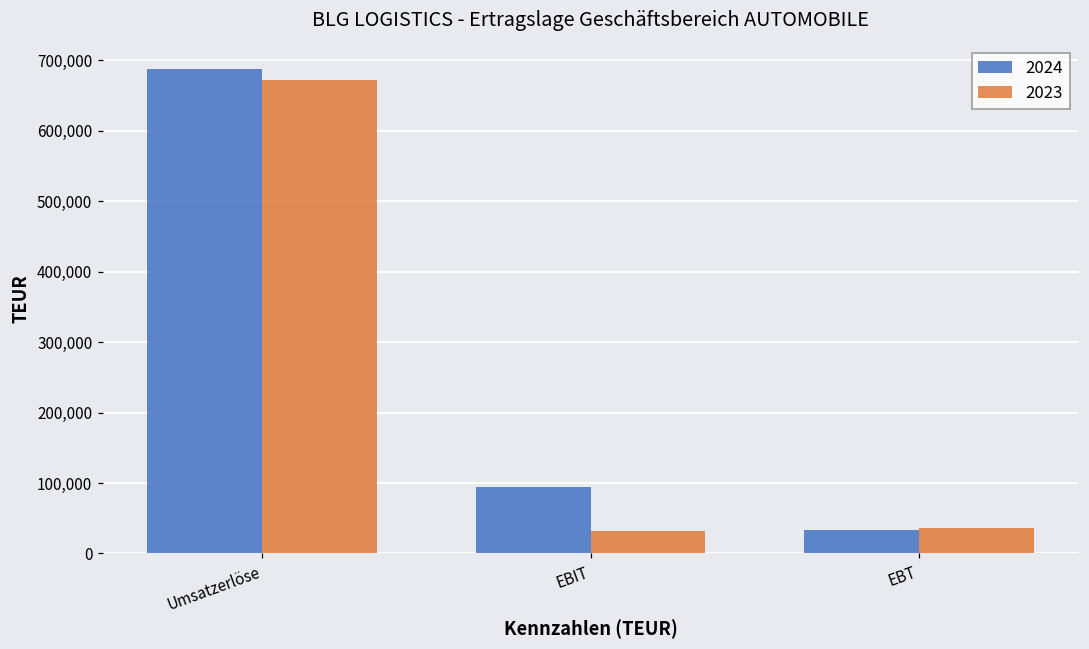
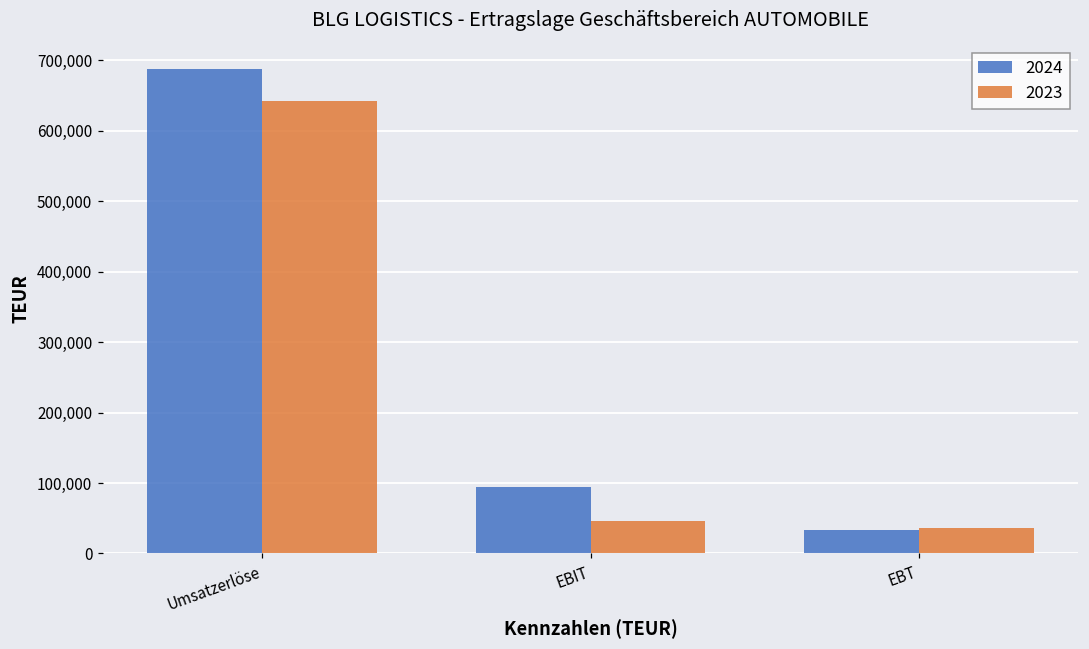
2023, Umsatzerlöse: 670,000 -> 640,000
2023, EBIT: 30,000 -> 50,000
